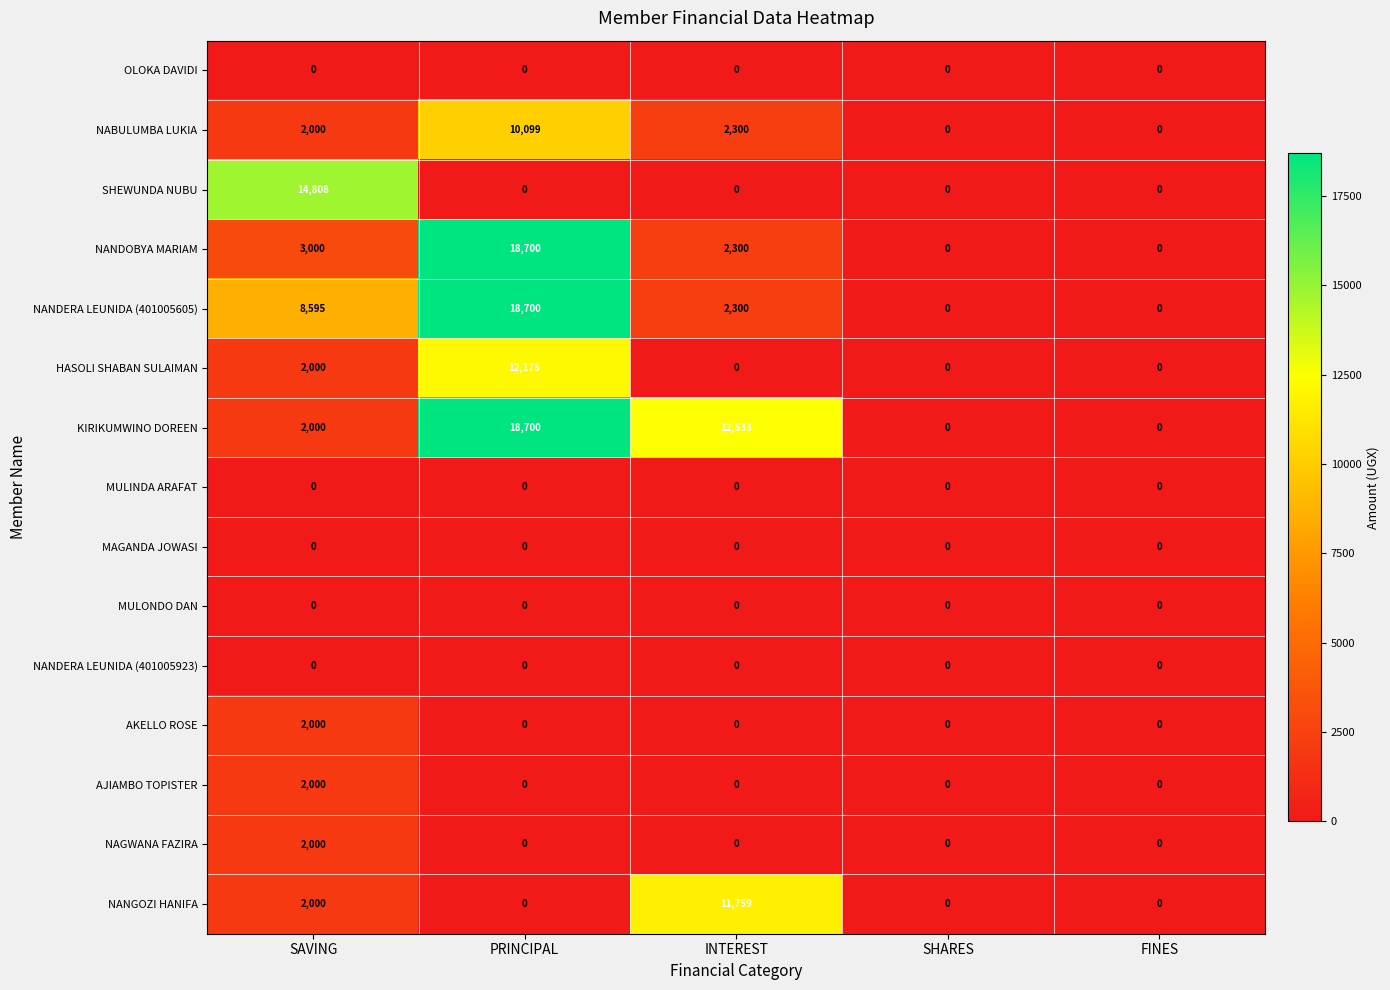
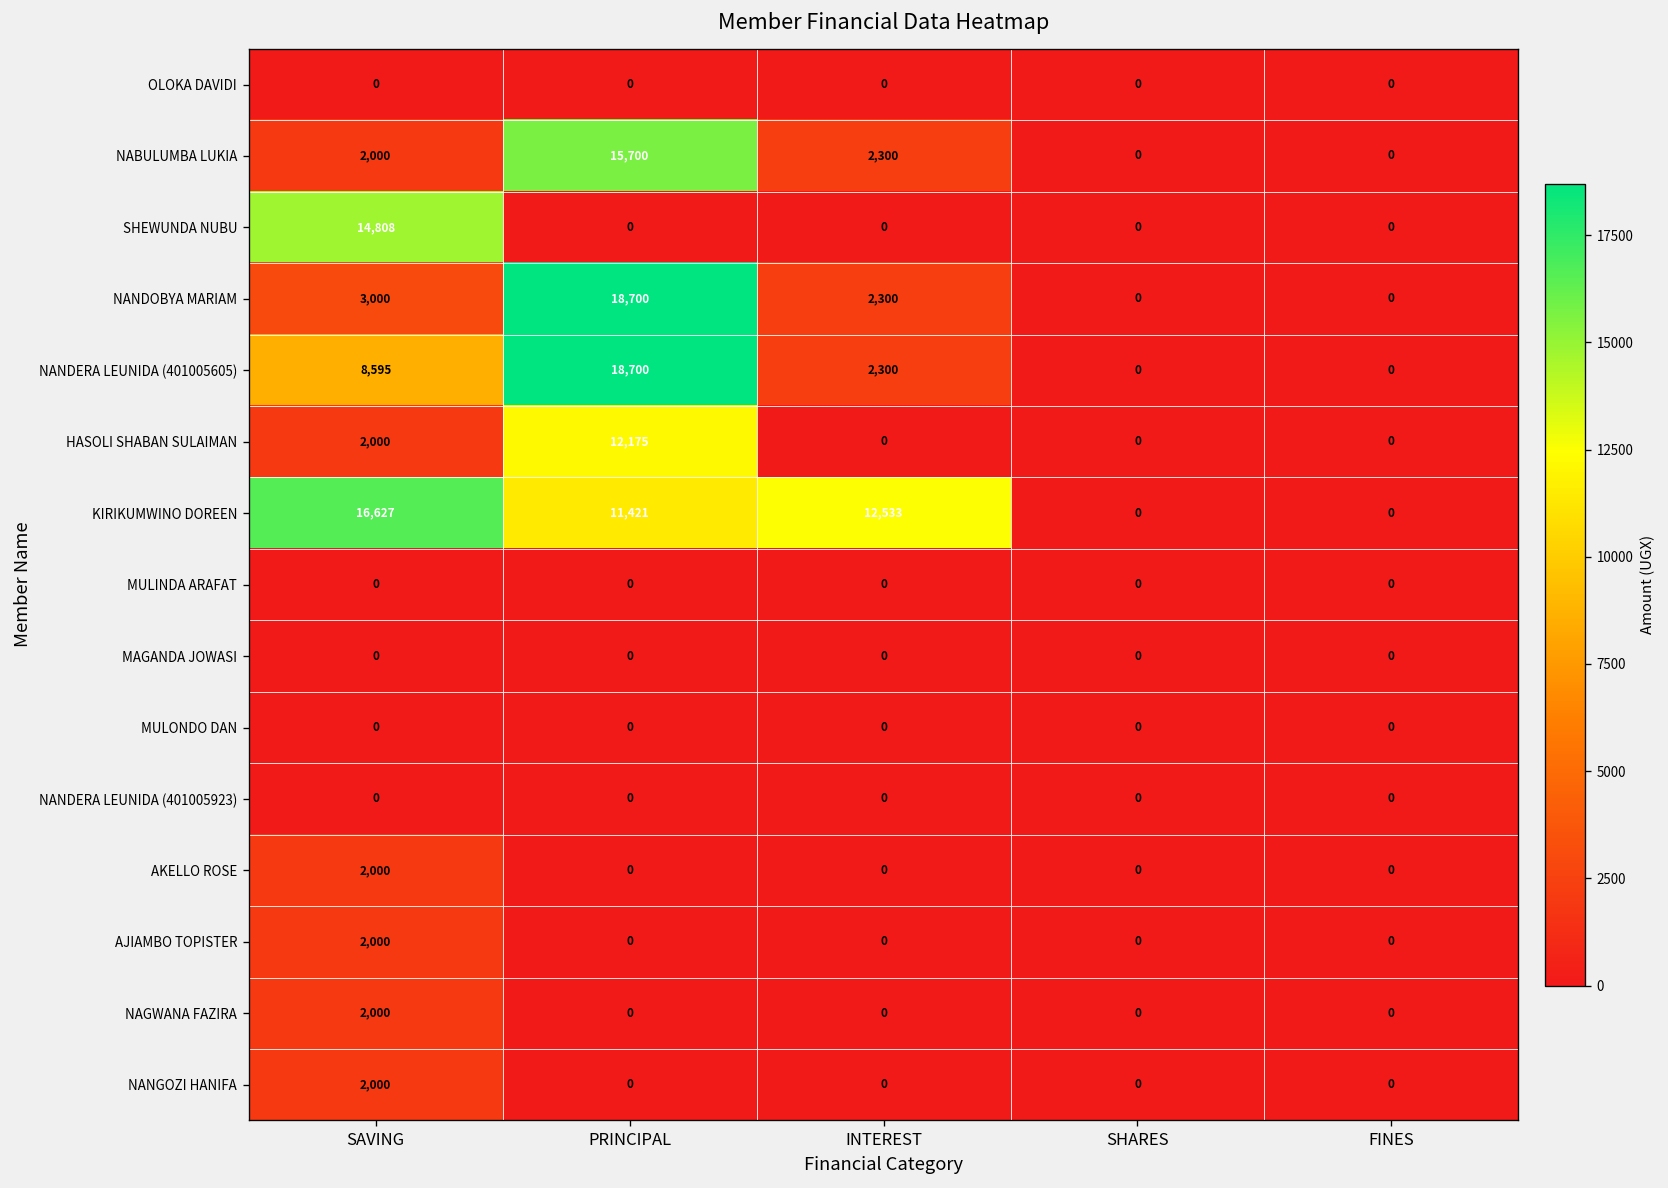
NABULUMBA LUKIA, PRINCIPAL: 10,099 -> 15,700
KIRIKUMWINO DOREEN, SAVING: 2,000 -> 16,627
KIRIKUMWINO DOREEN, PRINCIPAL: 18,700 -> 11,421
NANGOZI HANIFA, INTEREST: 11,759 -> 0
